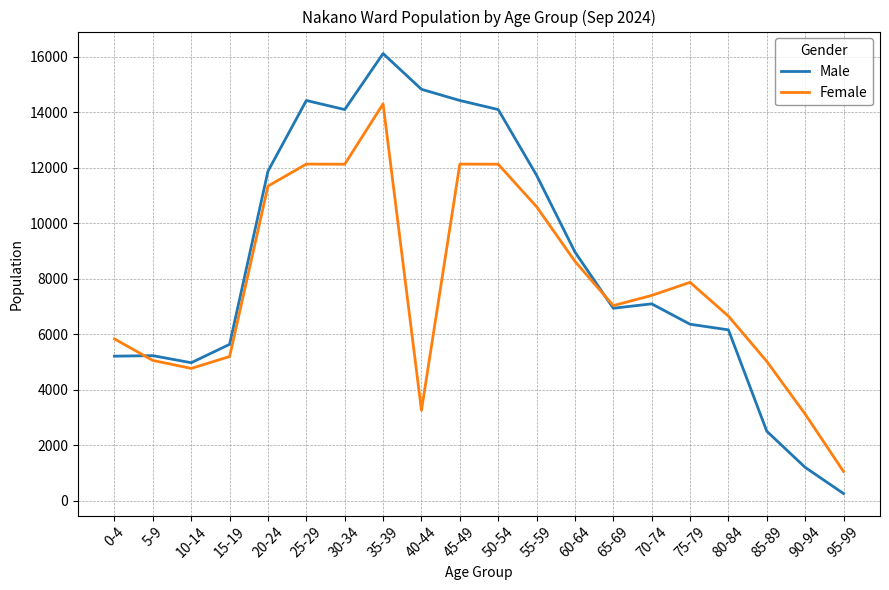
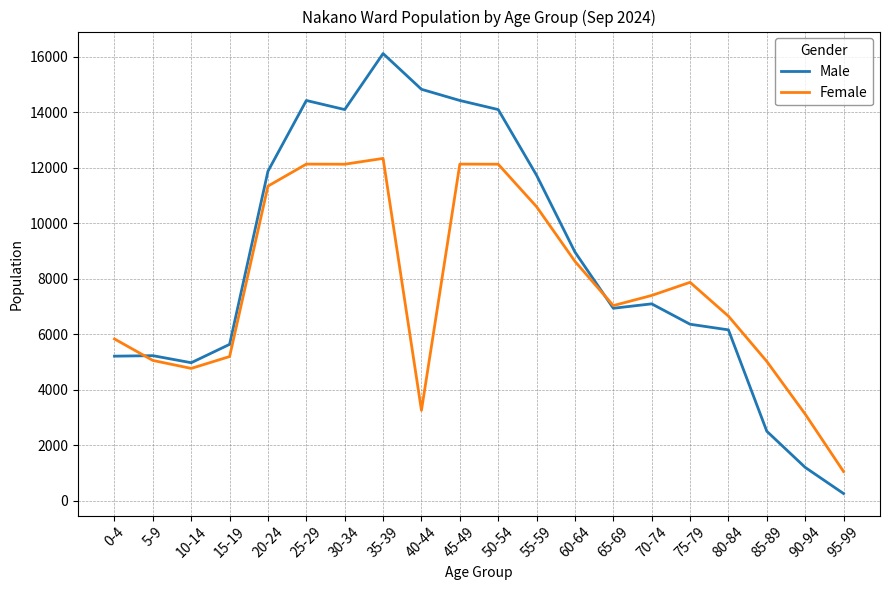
Female, 35-39: 14300 -> 12300
